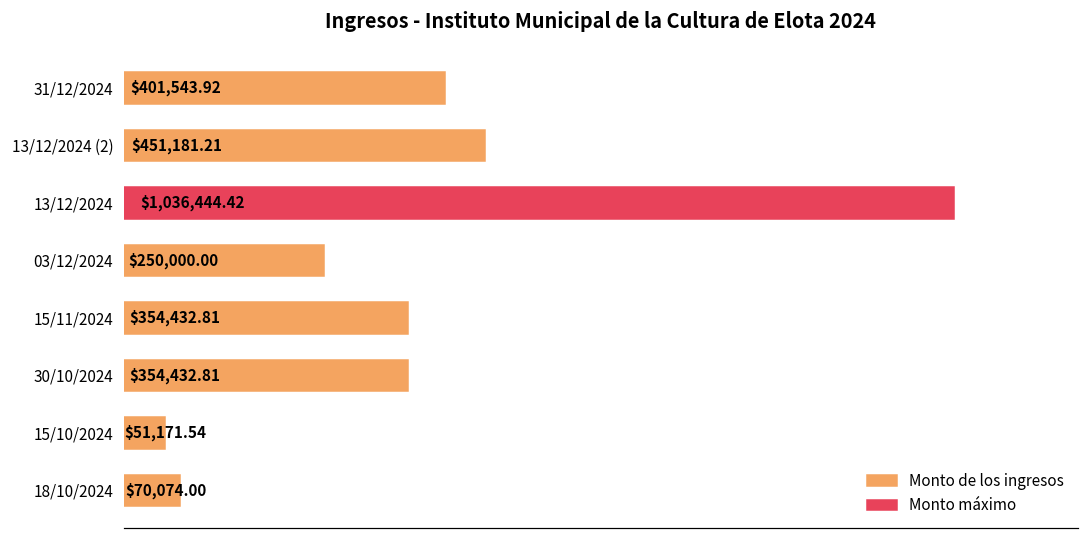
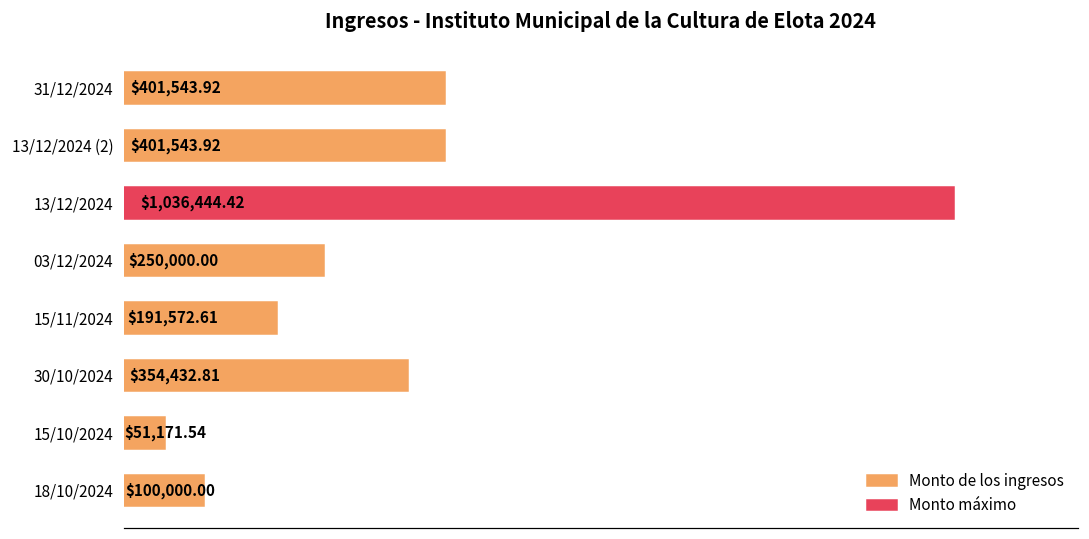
13/12/2024 (2): $451,181.21 -> $401,543.92
15/11/2024: $354,432.81 -> $191,572.61
18/10/2024: $70,074.00 -> $100,000.00
